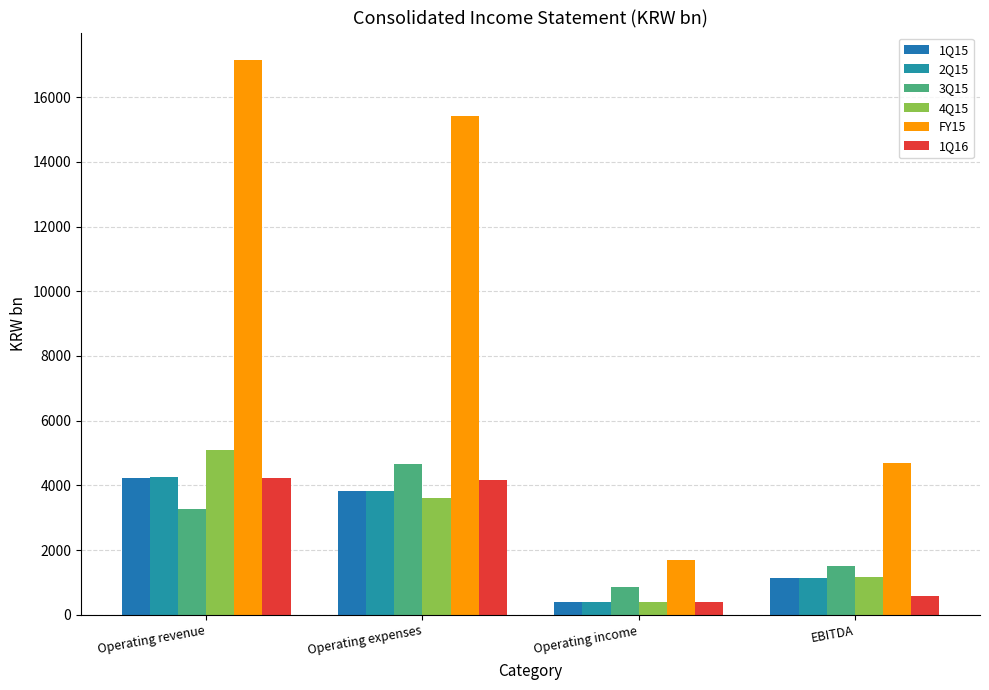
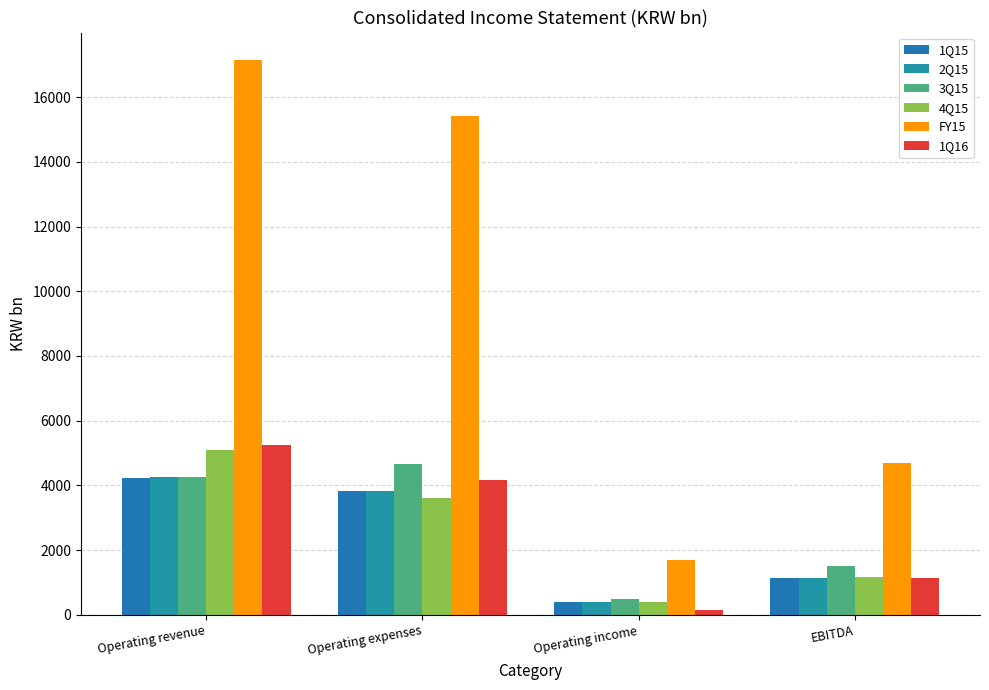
3Q15, Operating revenue: 3300 -> 4300
1Q16, Operating revenue: 4200 -> 5300
3Q15, Operating income: 900 -> 500
1Q16, Operating income: 400 -> 100
1Q16, EBITDA: 600 -> 1200
